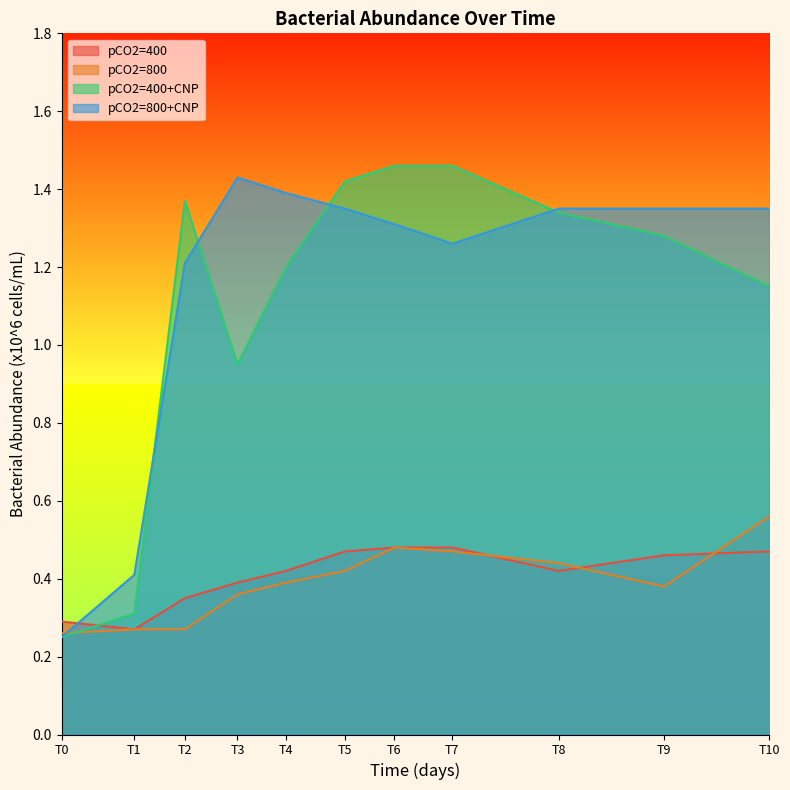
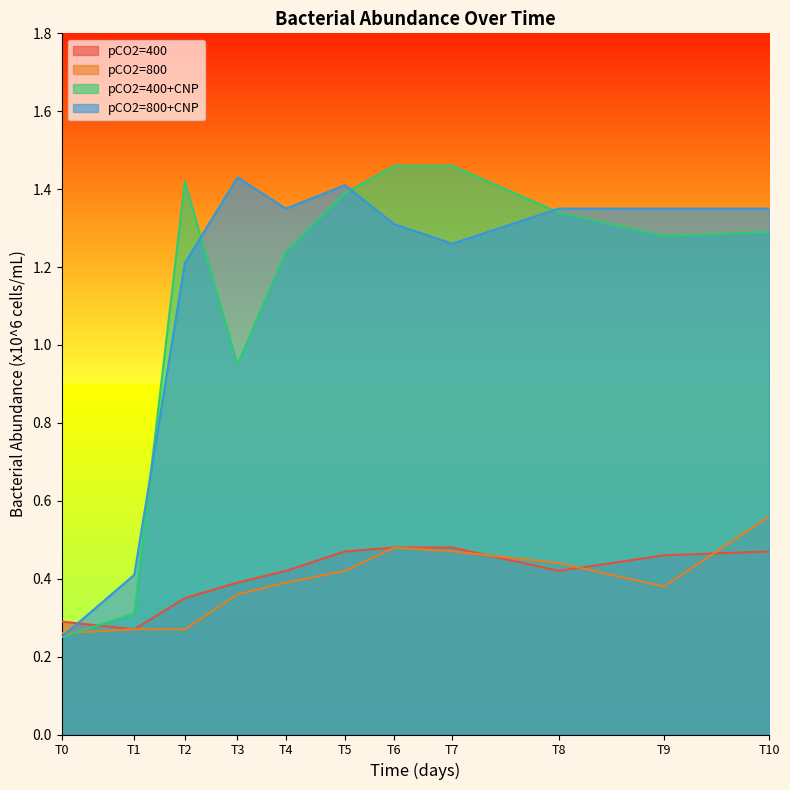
pCO2=400+CNP, T2: 1.37 -> 1.42
pCO2=400+CNP, T4: 1.20 -> 1.24
pCO2=800+CNP, T4: 1.39 -> 1.35
pCO2=400+CNP, T5: 1.42 -> 1.39
pCO2=800+CNP, T5: 1.35 -> 1.41
pCO2=400+CNP, T10: 1.15 -> 1.29
